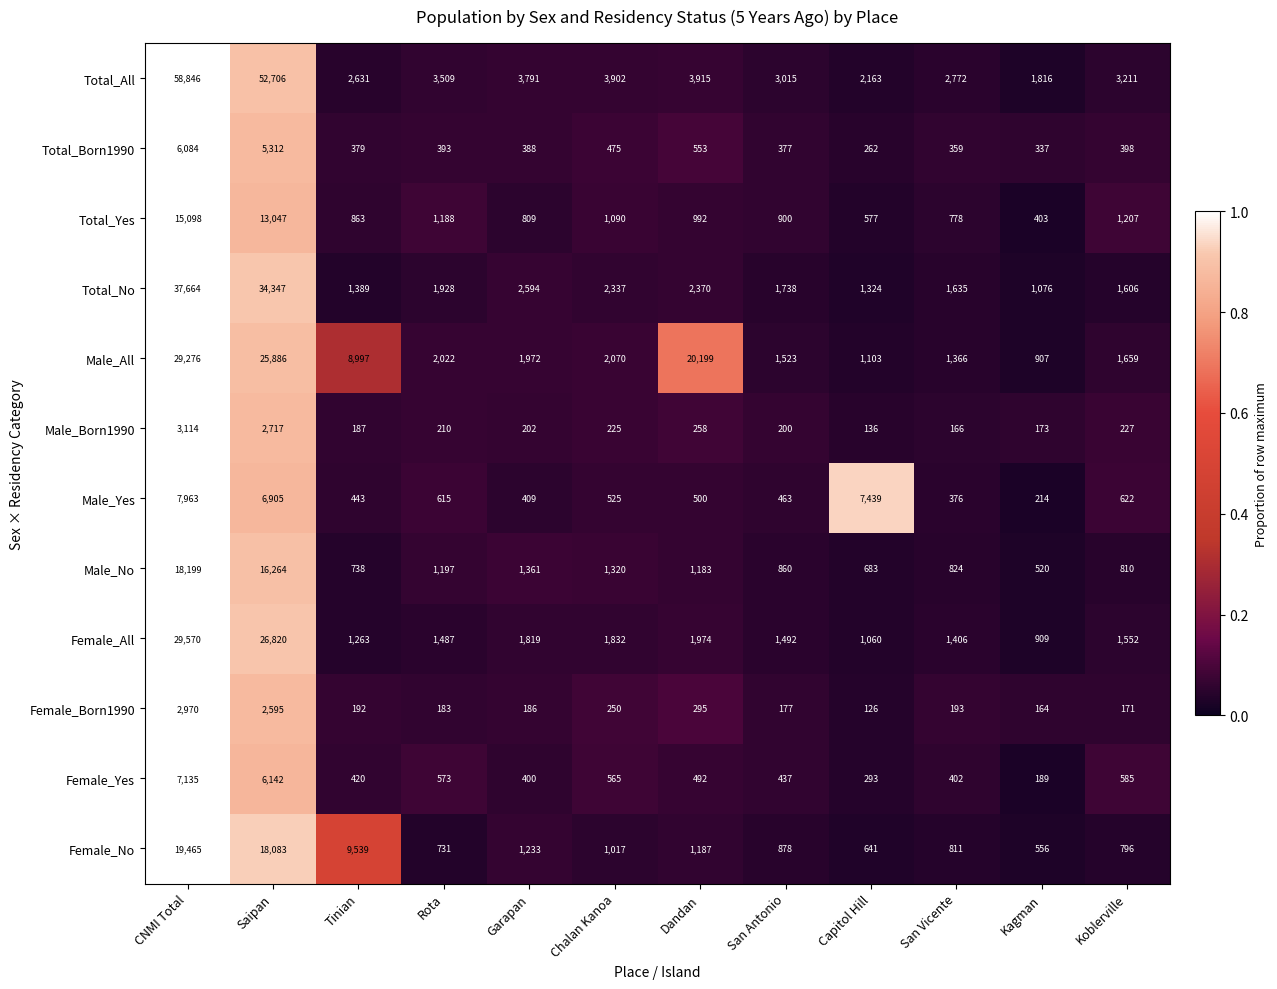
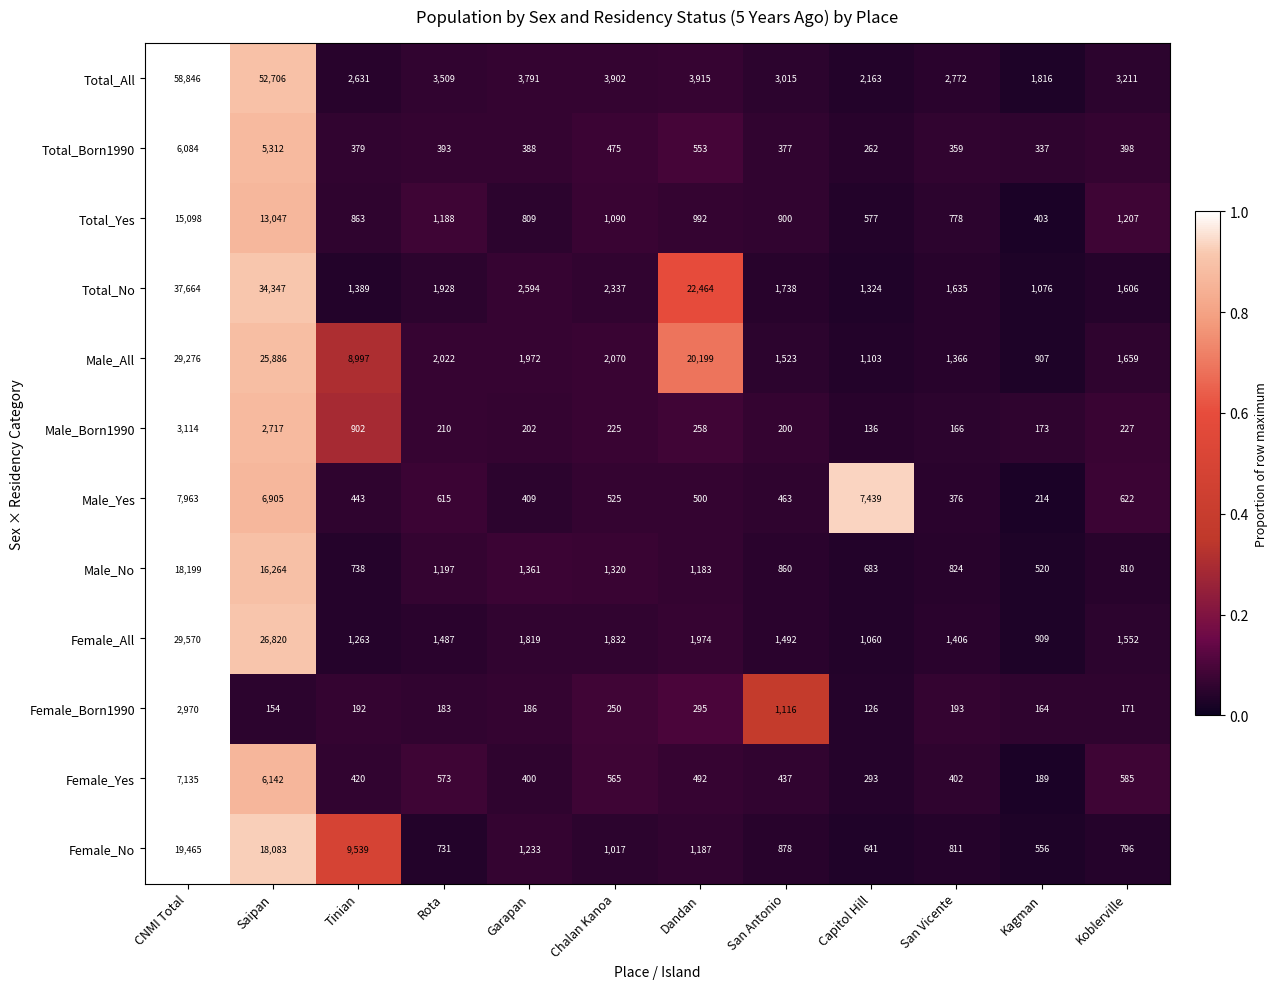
Total_No, Dandan: 2,370 -> 22,464
Male_Born1990, Tinian: 187 -> 902
Female_Born1990, Saipan: 2,595 -> 154
Female_Born1990, San Antonio: 177 -> 1,116
